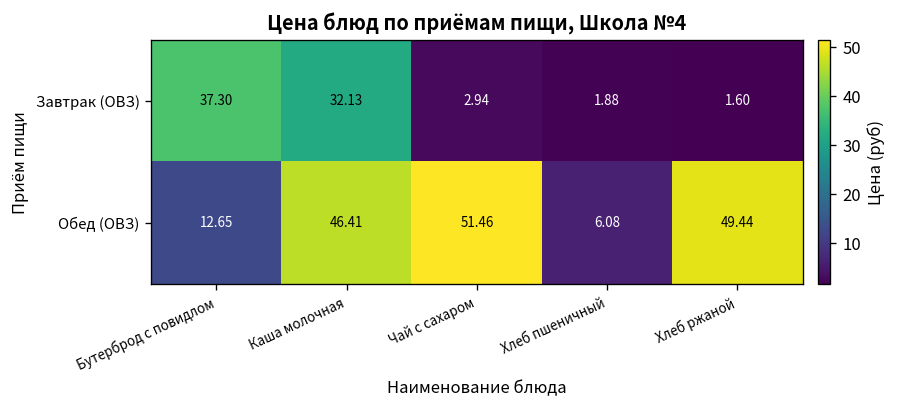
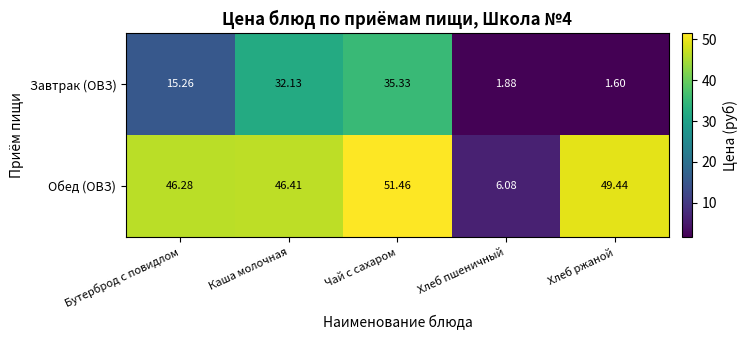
Завтрак (ОВЗ), Бутерброд с повидлом: 37.30 -> 15.26
Завтрак (ОВЗ), Чай с сахаром: 2.94 -> 35.33
Обед (ОВЗ), Бутерброд с повидлом: 12.65 -> 46.28
